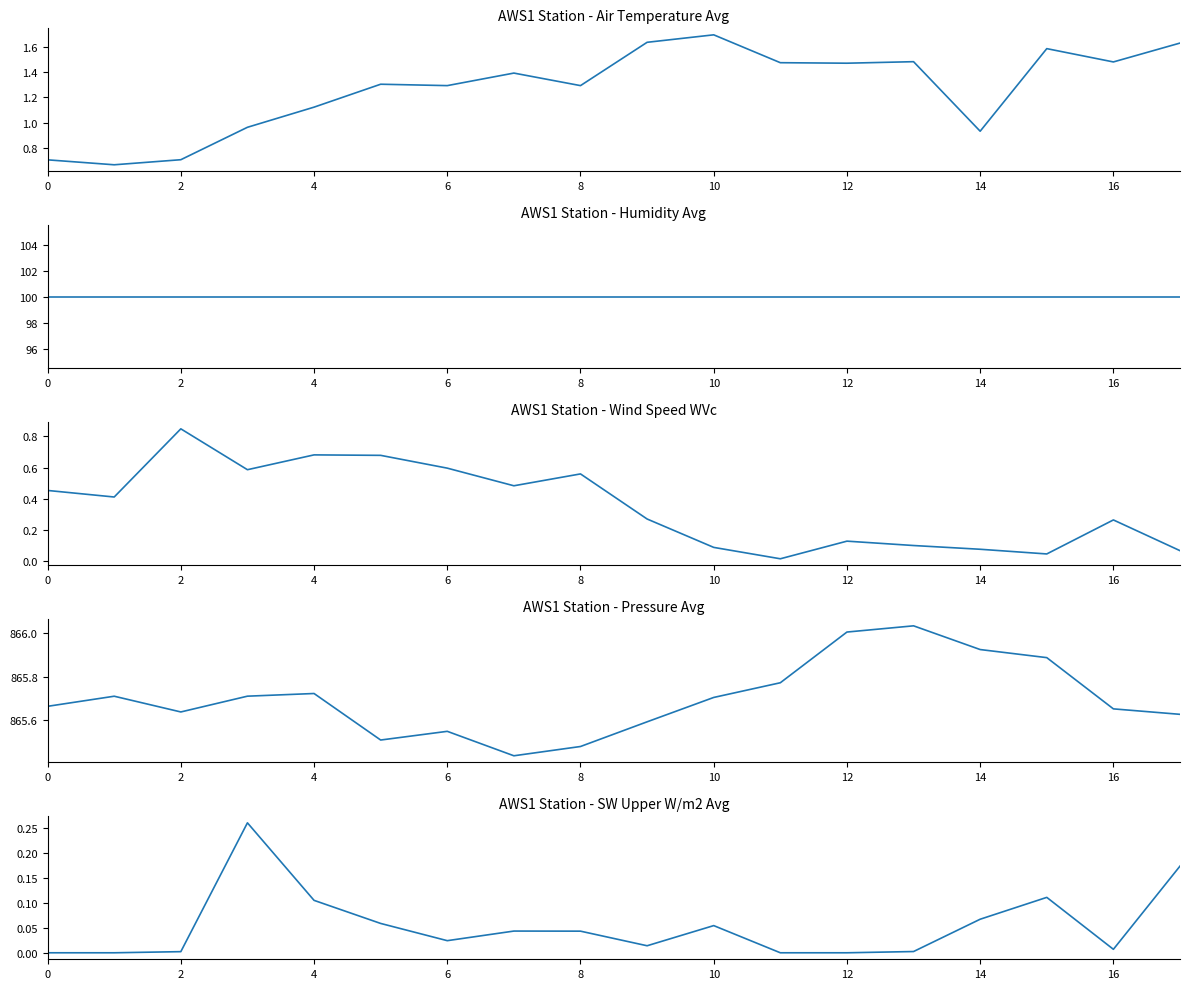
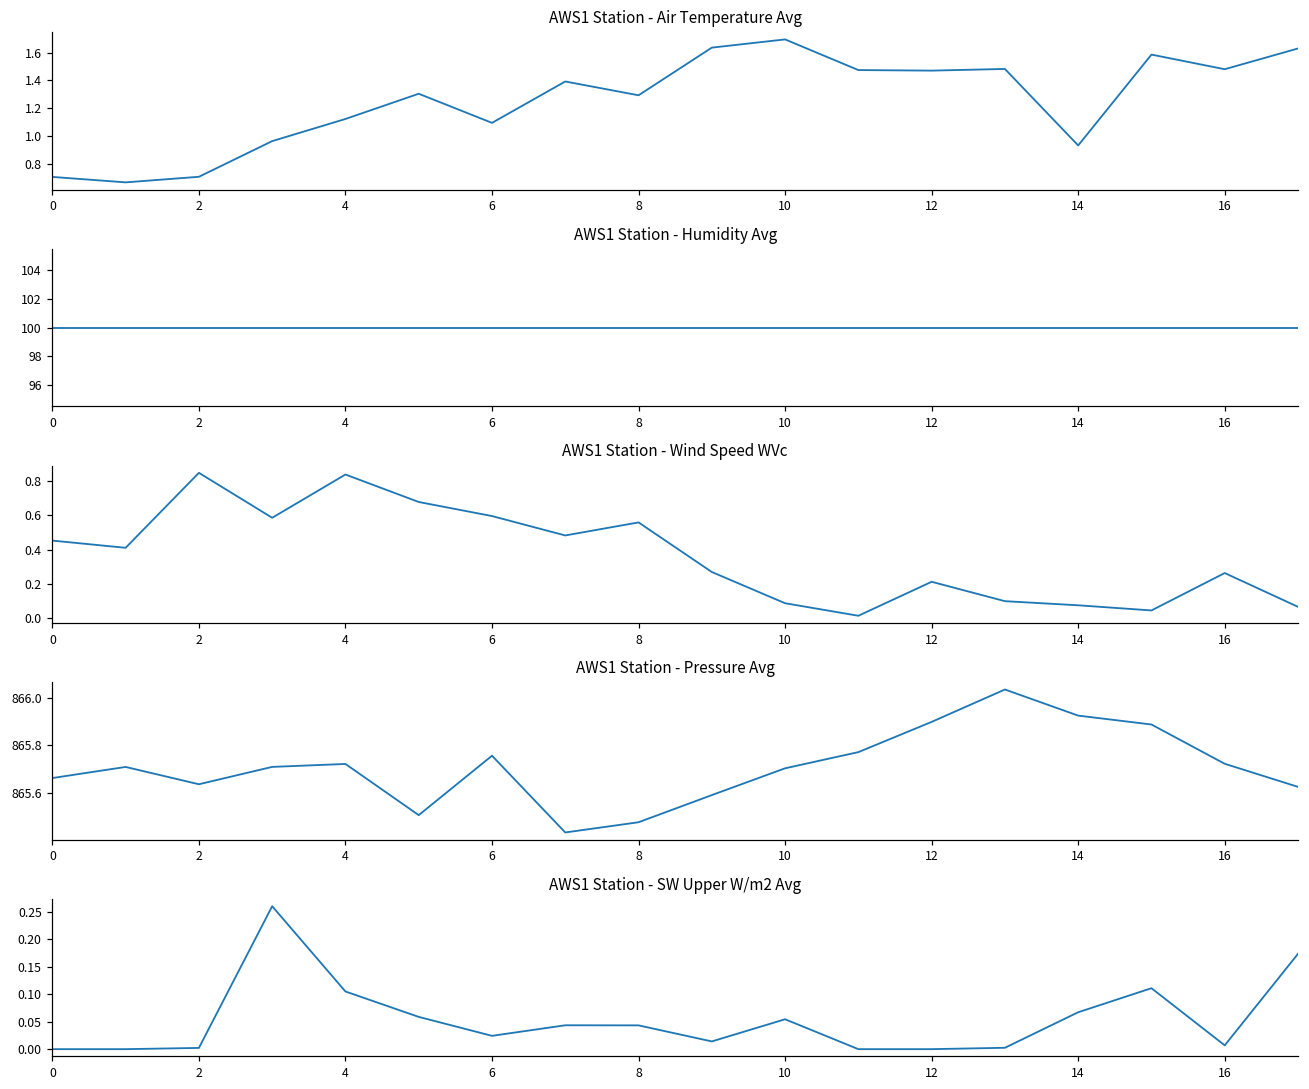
AWS1 Station - Air Temperature Avg, 6: 1.29 -> 1.10
AWS1 Station - Wind Speed WVc, 4: 0.68 -> 0.84
AWS1 Station - Wind Speed WVc, 12: 0.13 -> 0.21
AWS1 Station - Pressure Avg, 6: 865.55 -> 865.76
AWS1 Station - Pressure Avg, 12: 866.01 -> 865.90
AWS1 Station - Pressure Avg, 16: 865.65 -> 865.72
